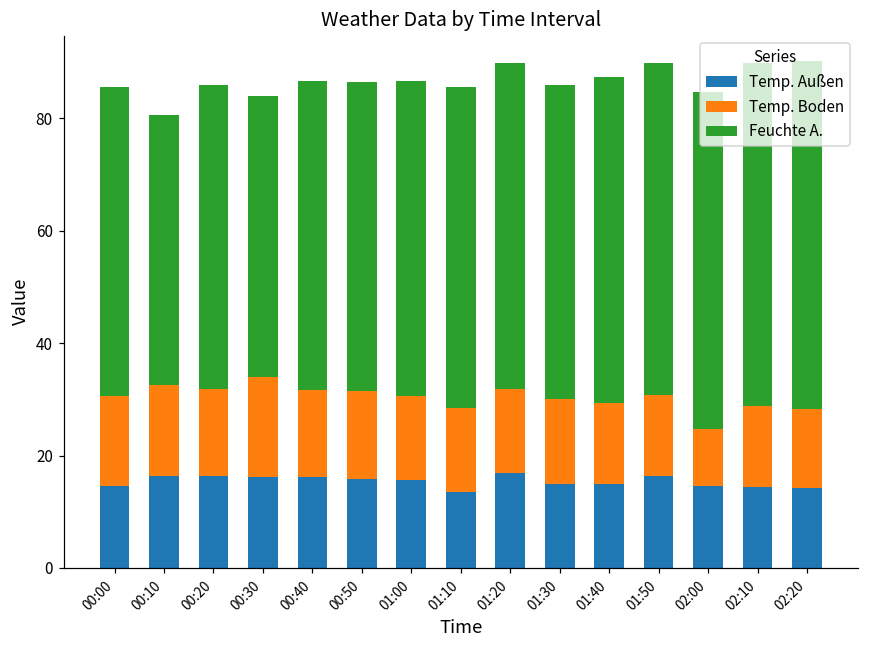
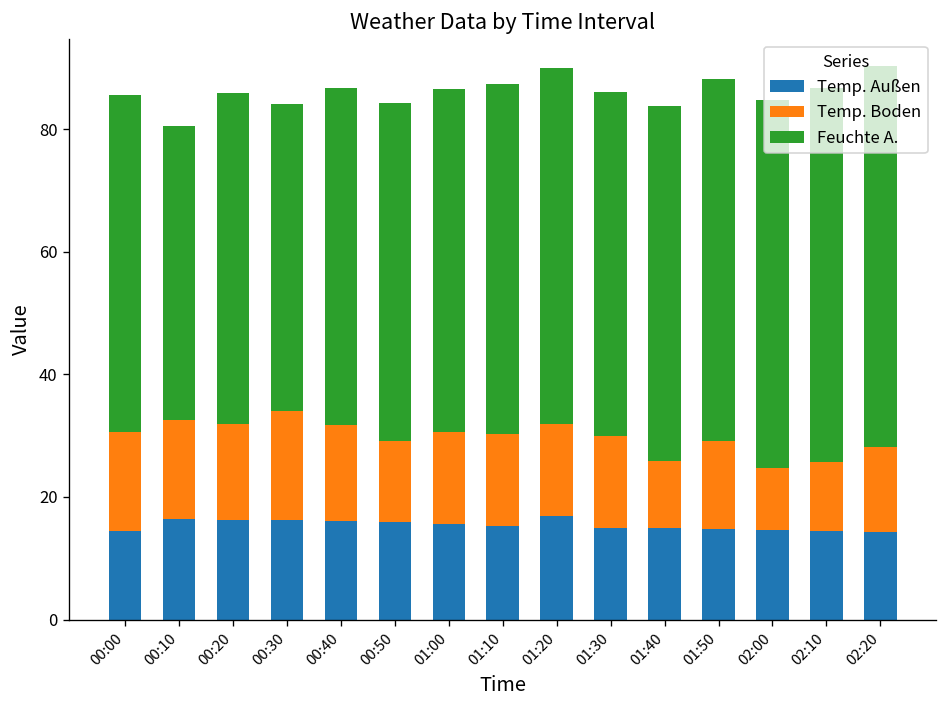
Temp. Boden, 00:50: 16 -> 13
Temp. Außen, 01:10: 14 -> 15
Temp. Boden, 01:40: 14 -> 11
Temp. Außen, 01:50: 16 -> 15
Temp. Boden, 02:10: 14 -> 11
